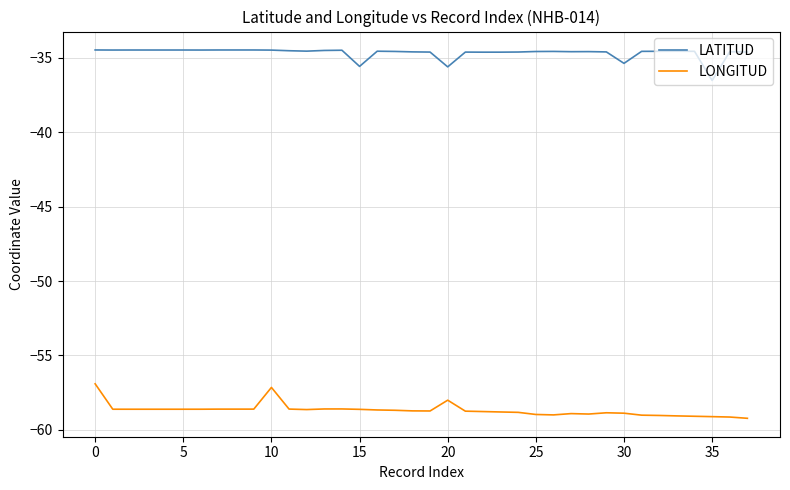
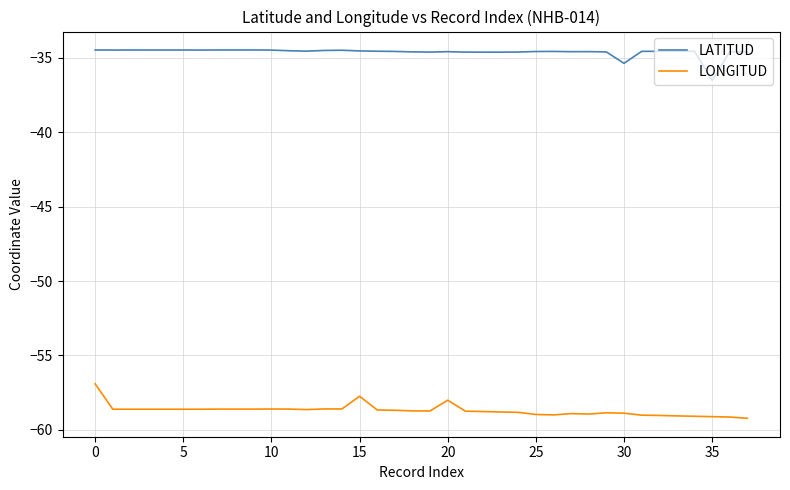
LONGITUD, 10: -57.1 -> -58.6
LATITUD, 15: -35.6 -> -34.6
LONGITUD, 15: -58.6 -> -57.7
LATITUD, 20: -35.6 -> -34.6
